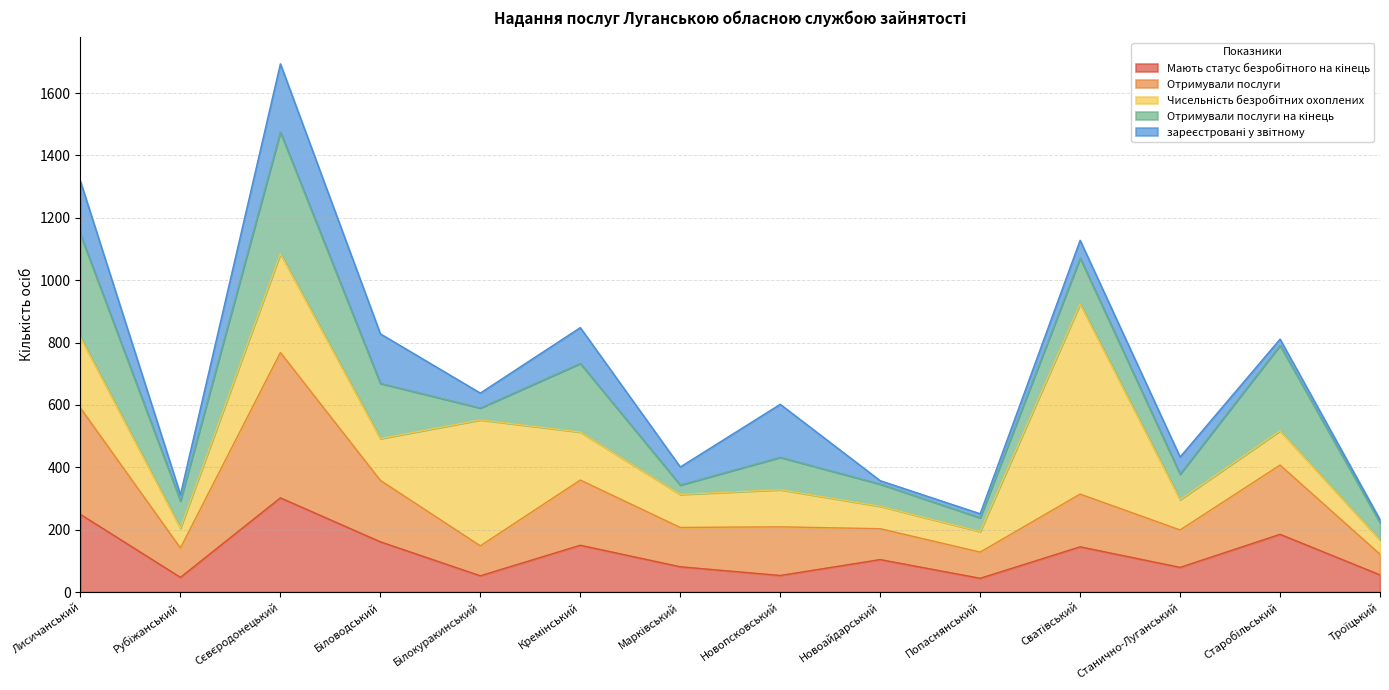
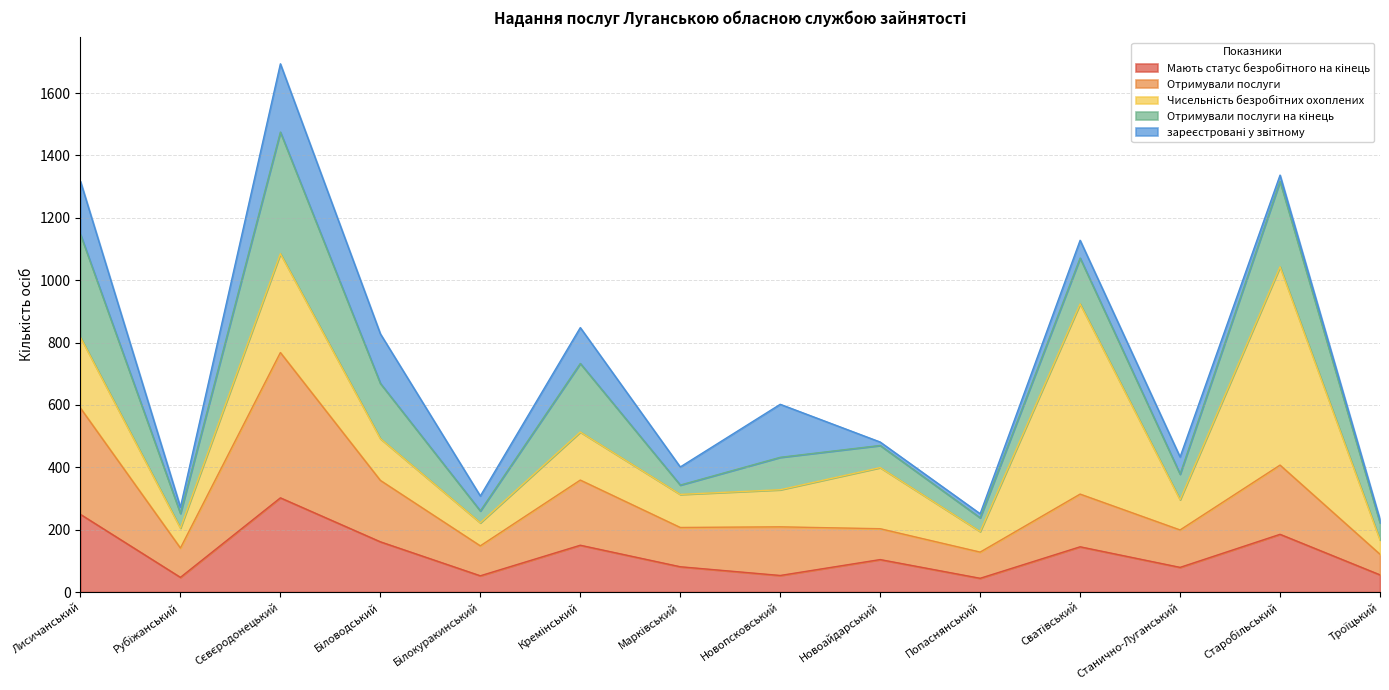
Отримували послуги на кінець, Рубіжанський: 90 -> 50
Чисельність безробітних охоплених, Білокуракинський: 400 -> 70
Чисельність безробітних охоплених, Новоайдарський: 70 -> 200
Чисельність безробітних охоплених, Старобільський: 110 -> 640
